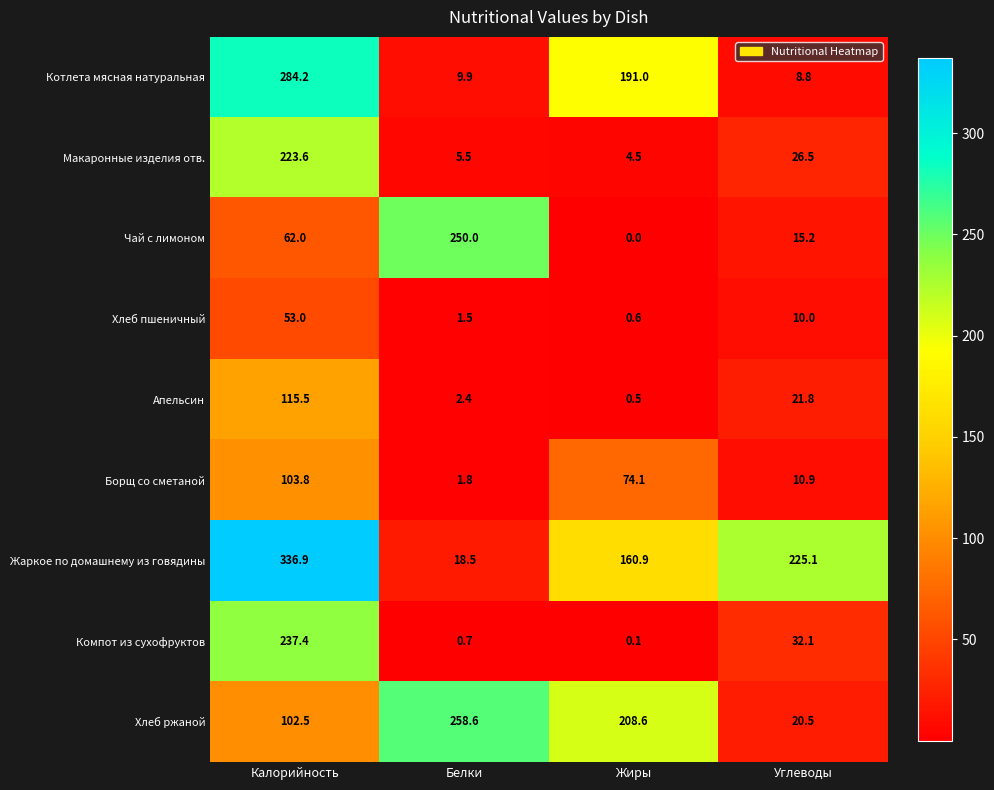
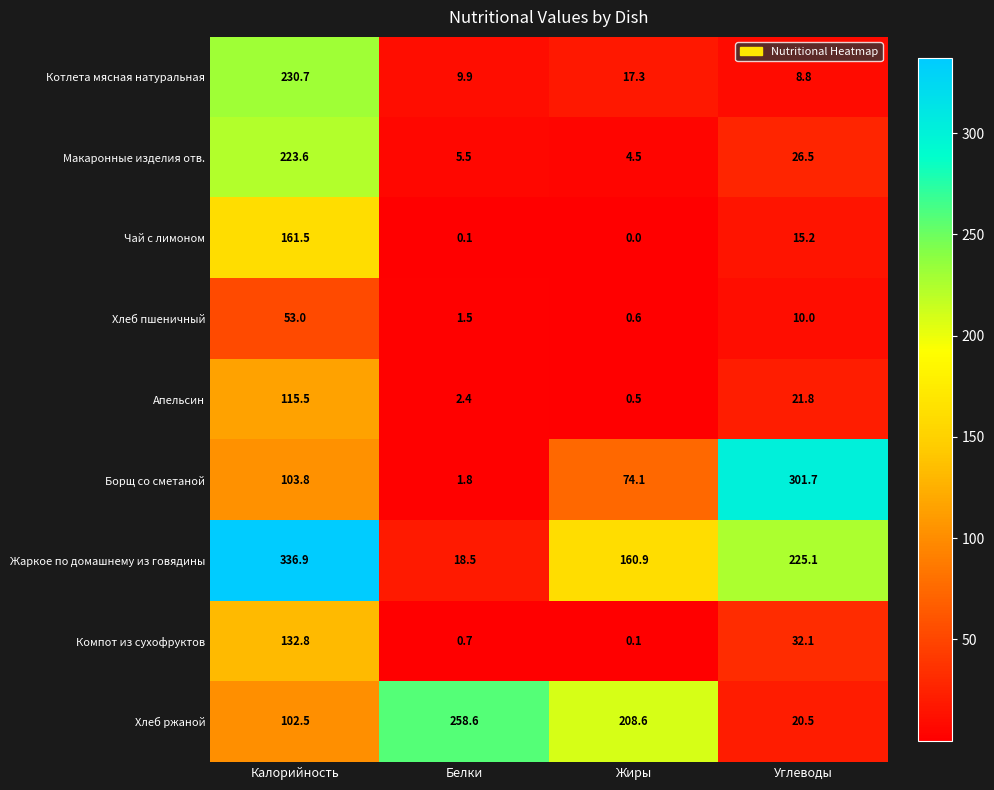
Котлета мясная натуральная, Калорийность: 284.2 -> 230.7
Котлета мясная натуральная, Жиры: 191.0 -> 17.3
Чай с лимоном, Калорийность: 62.0 -> 161.5
Чай с лимоном, Белки: 250.0 -> 0.1
Борщ со сметаной, Углеводы: 10.9 -> 301.7
Компот из сухофруктов, Калорийность: 237.4 -> 132.8
